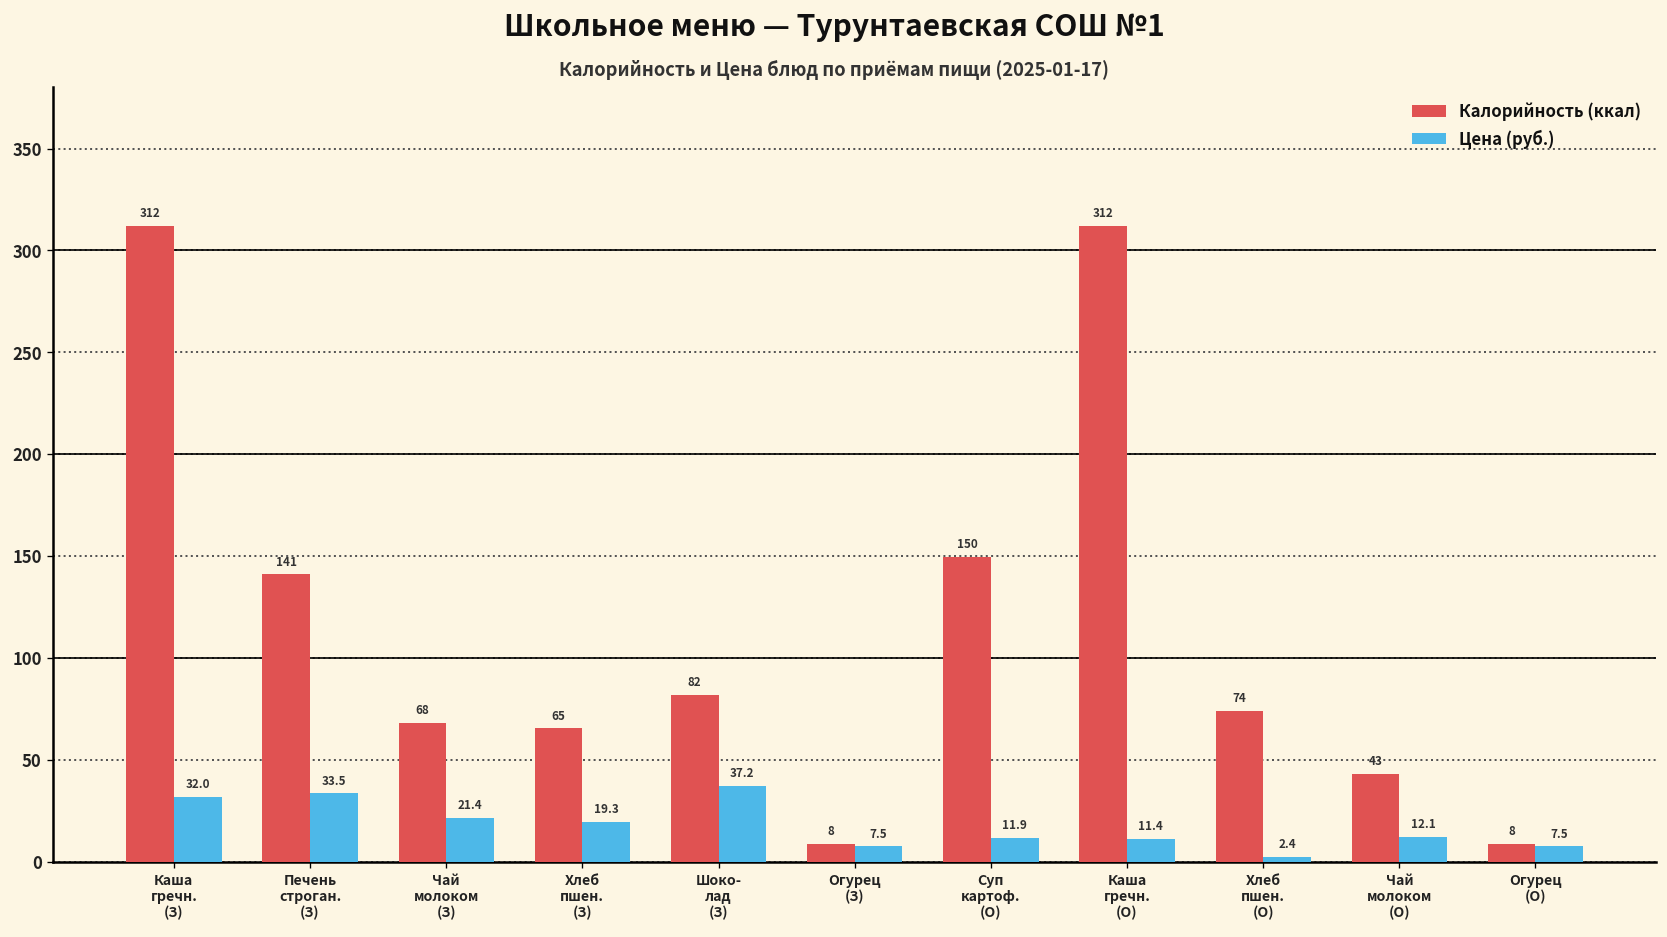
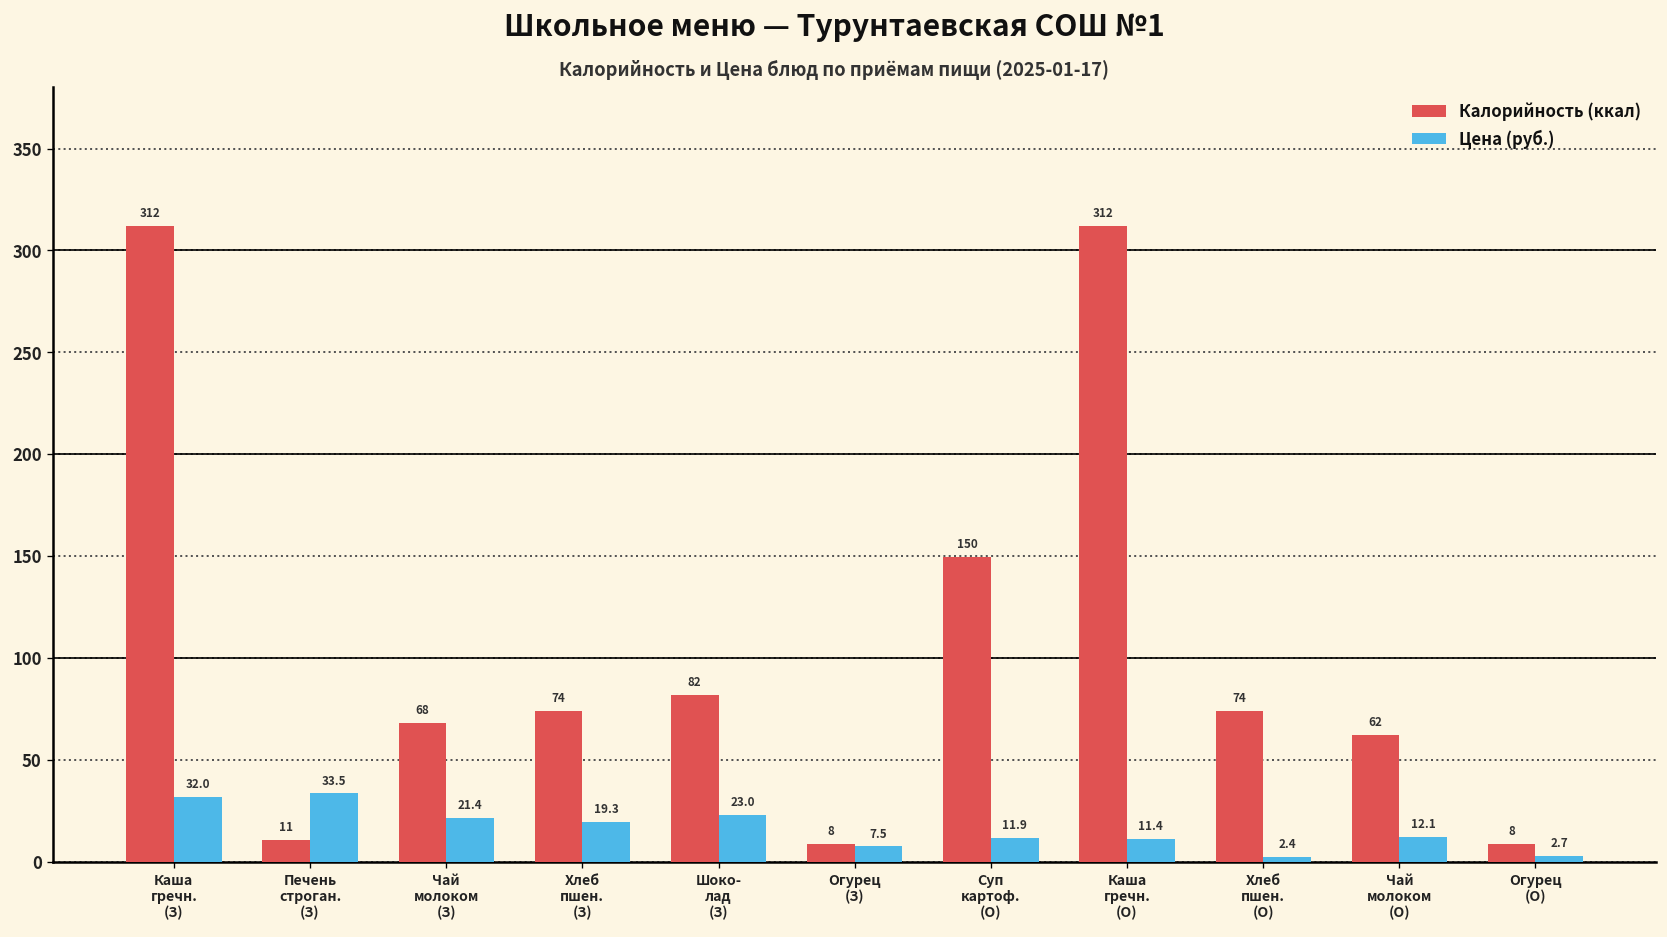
Калорийность (ккал), Печень строган. (З): 141 -> 11
Калорийность (ккал), Хлеб пшен. (З): 65 -> 74
Цена (руб.), Шоко- лад (З): 37.2 -> 23.0
Калорийность (ккал), Чай молоком (О): 43 -> 62
Цена (руб.), Огурец (О): 7.5 -> 2.7
